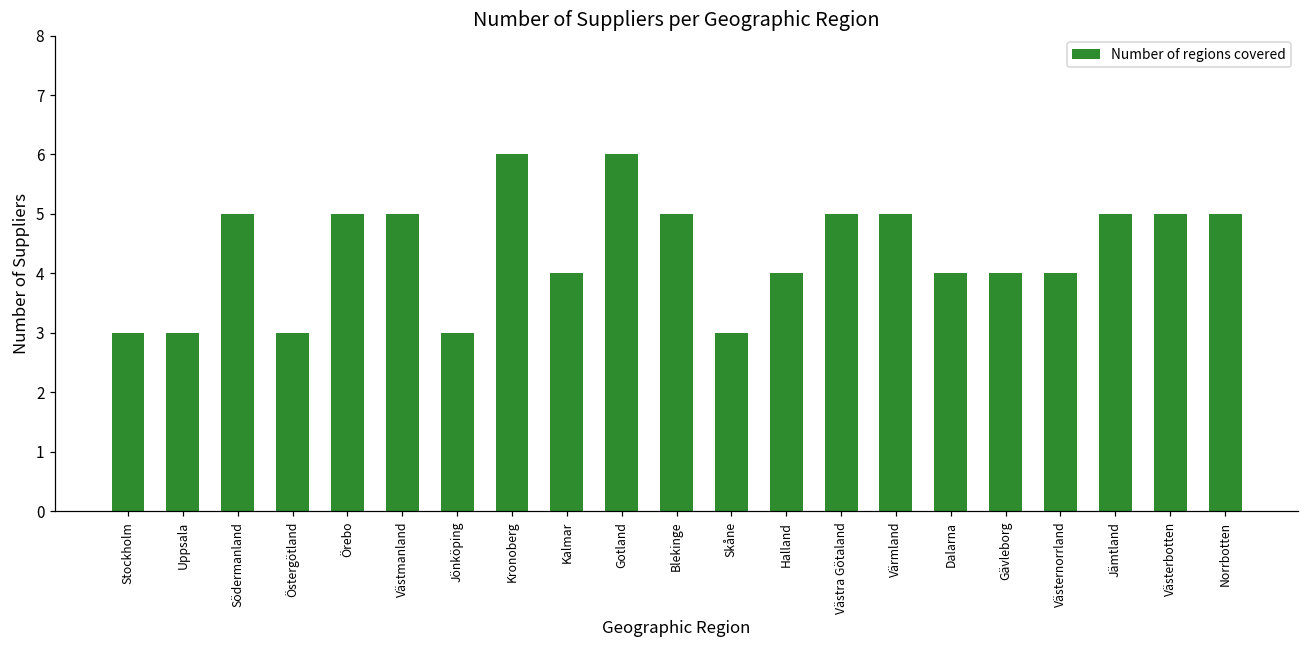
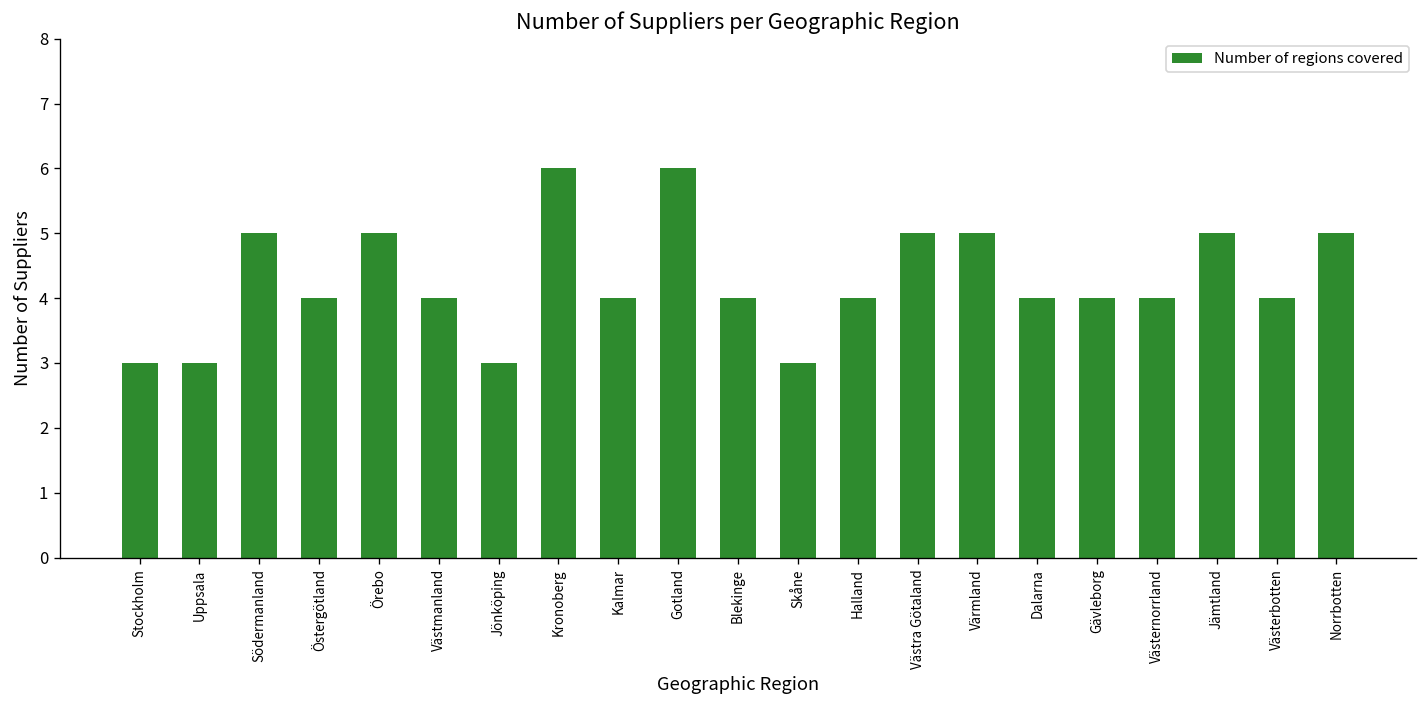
Östergötland: 3 -> 4
Västmanland: 5 -> 4
Blekinge: 5 -> 4
Västerbotten: 5 -> 4
